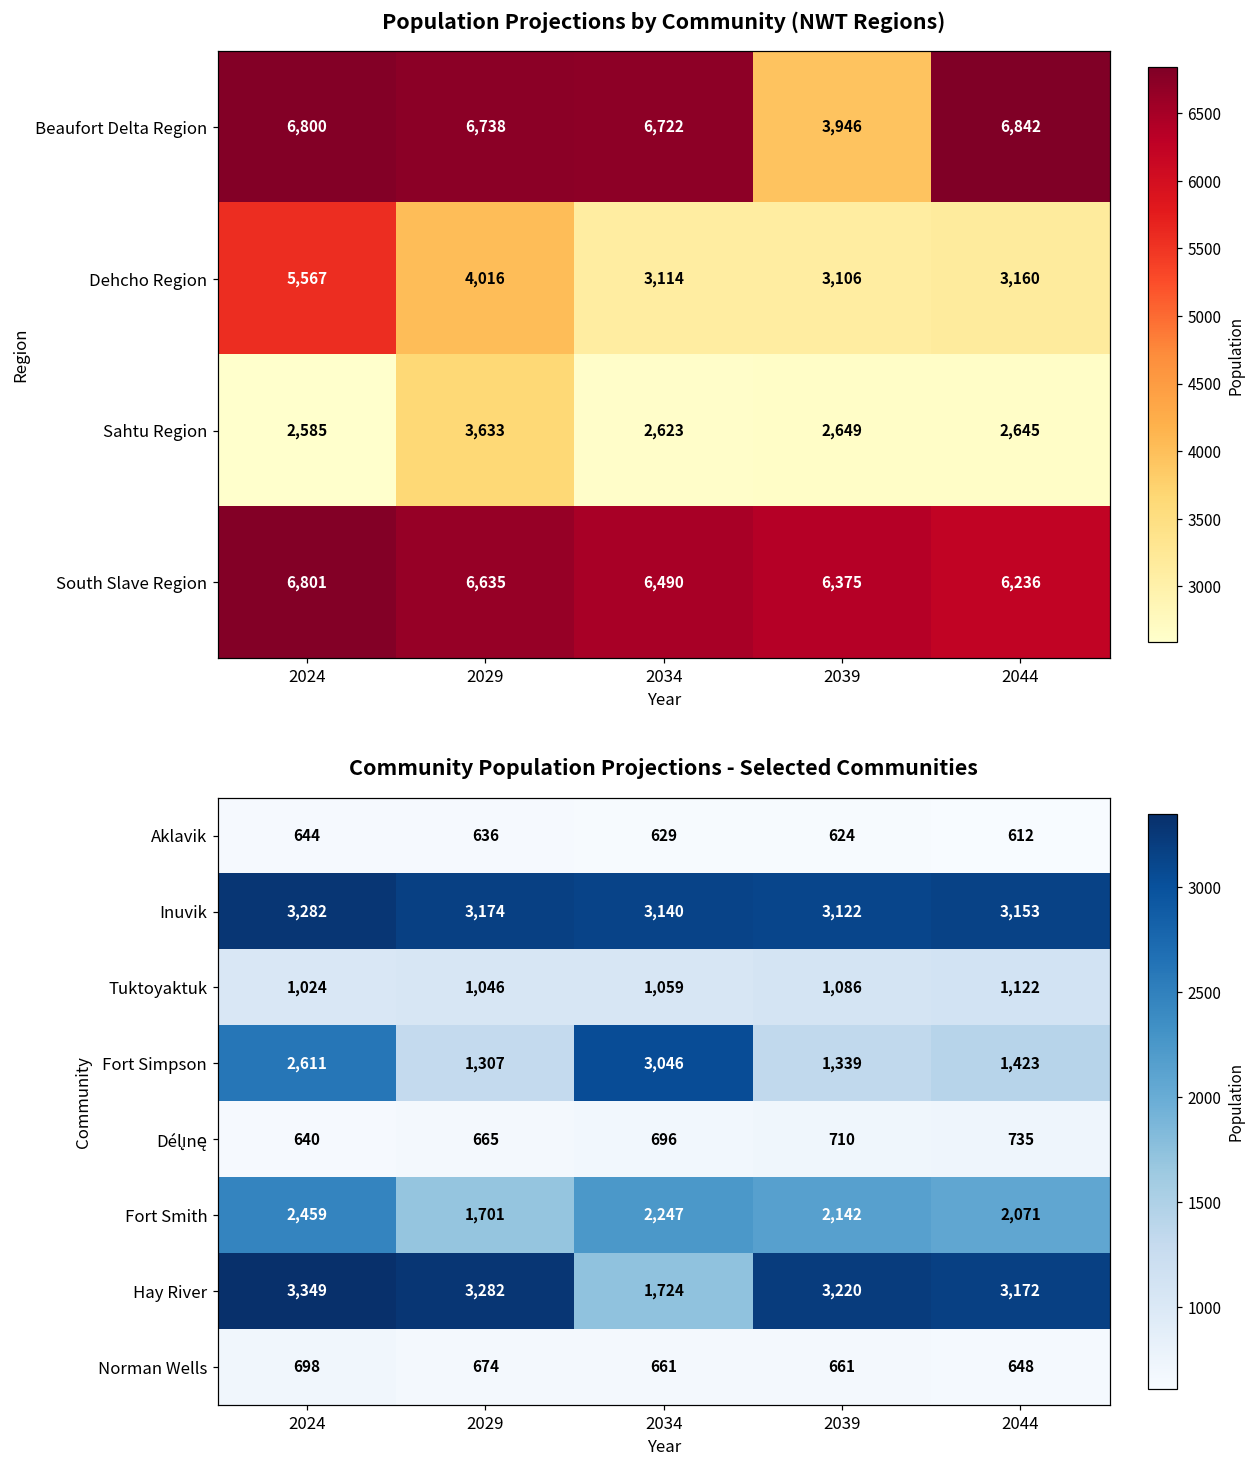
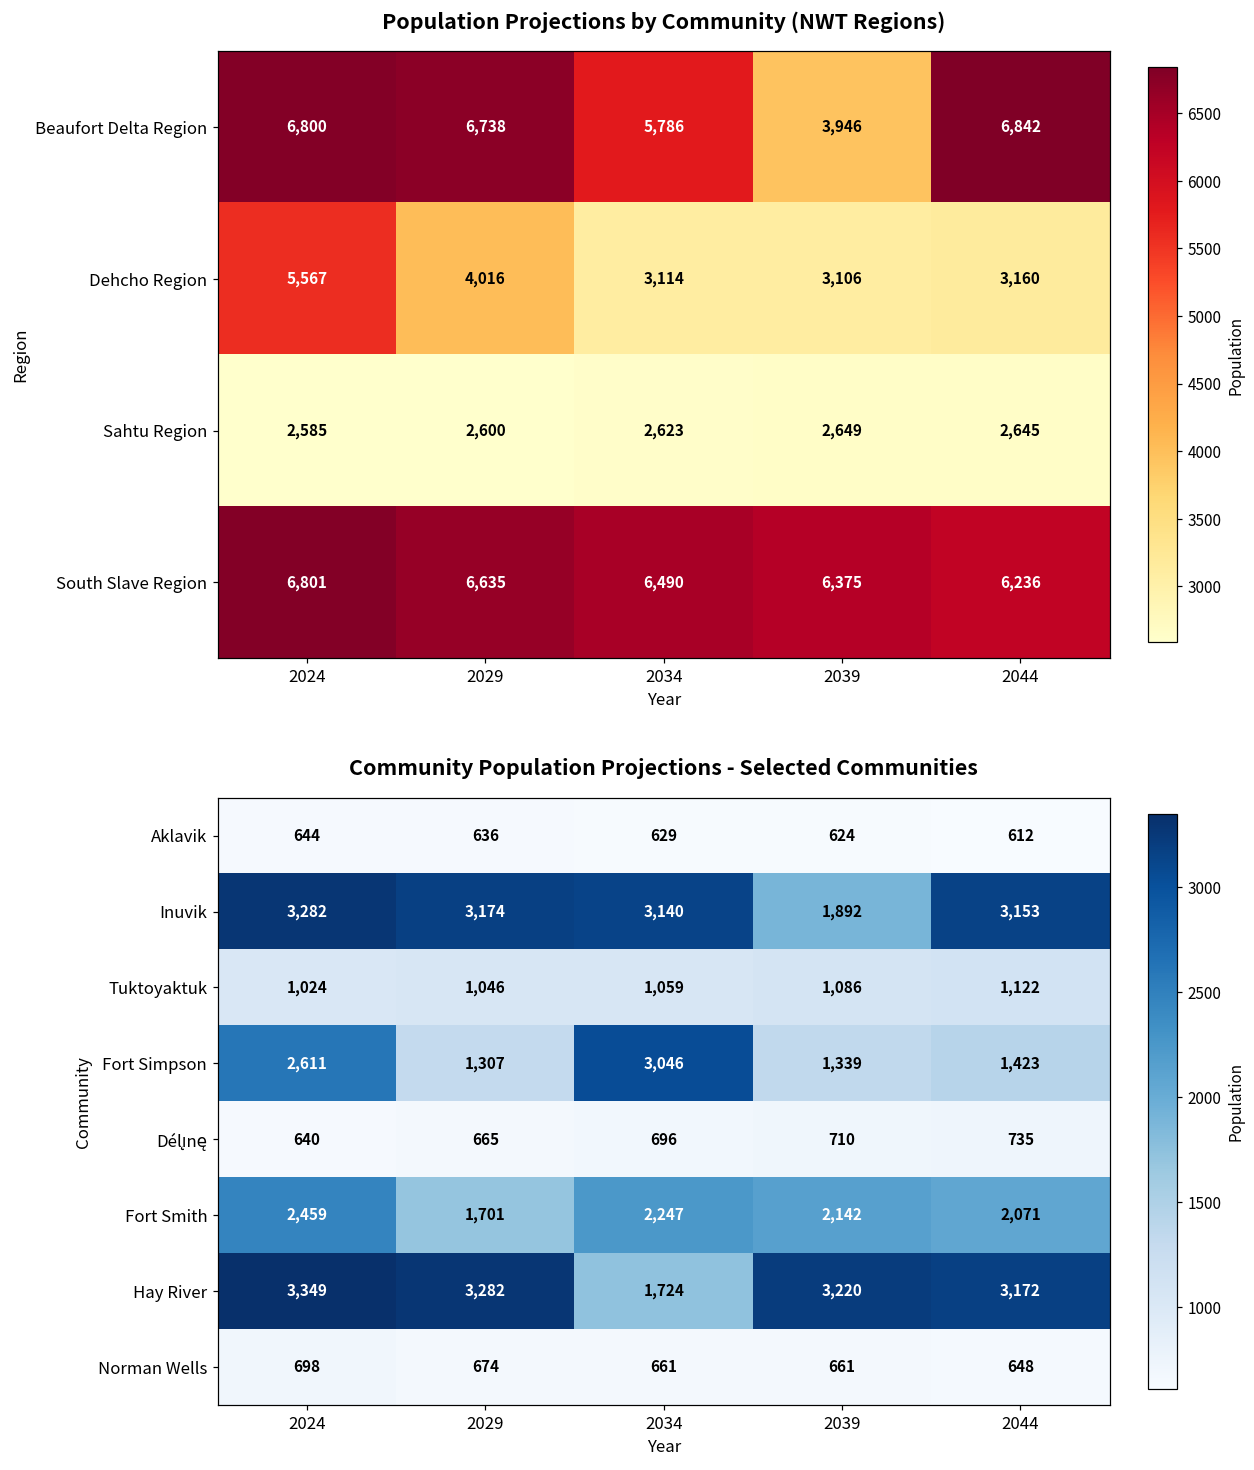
Population Projections by Community (NWT Regions), Beaufort Delta Region, 2034: 6,722 -> 5,786
Population Projections by Community (NWT Regions), Sahtu Region, 2029: 3,633 -> 2,600
Community Population Projections - Selected Communities, Inuvik, 2039: 3,122 -> 1,892
